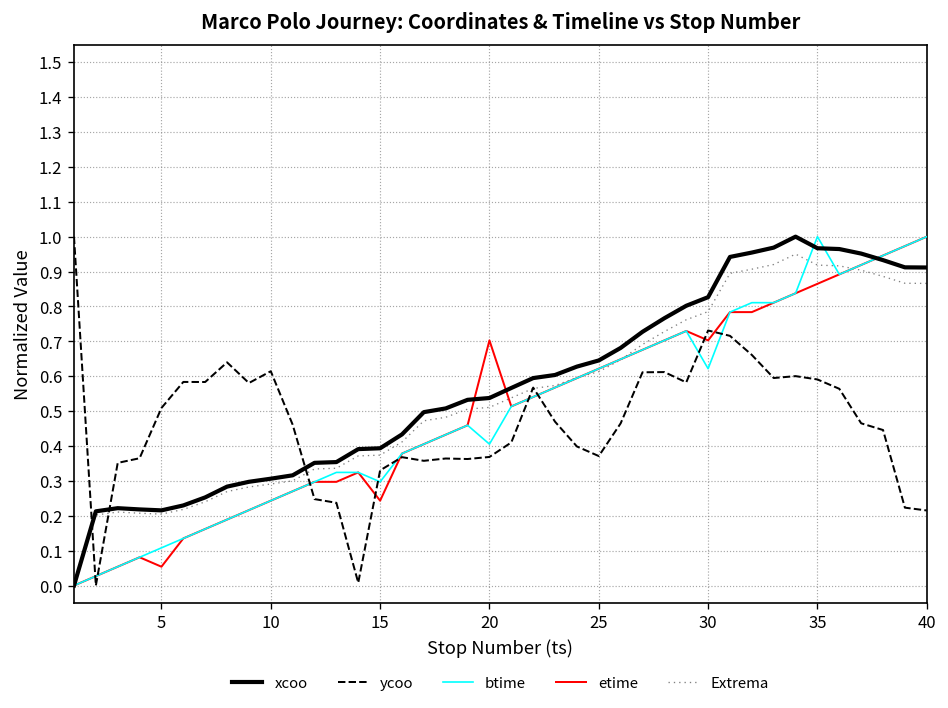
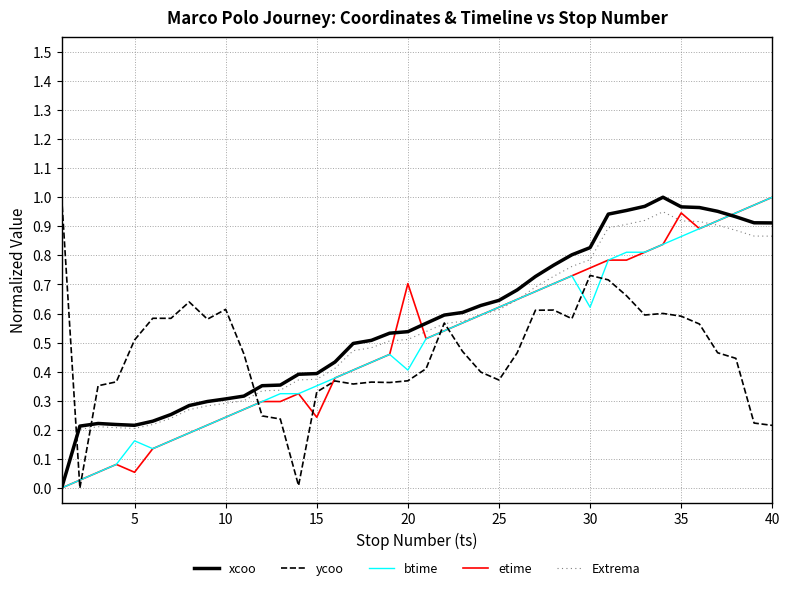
btime, 5: 0.11 -> 0.16
btime, 15: 0.30 -> 0.35
etime, 30: 0.70 -> 0.76
btime, 35: 1.00 -> 0.86
etime, 35: 0.86 -> 0.95
